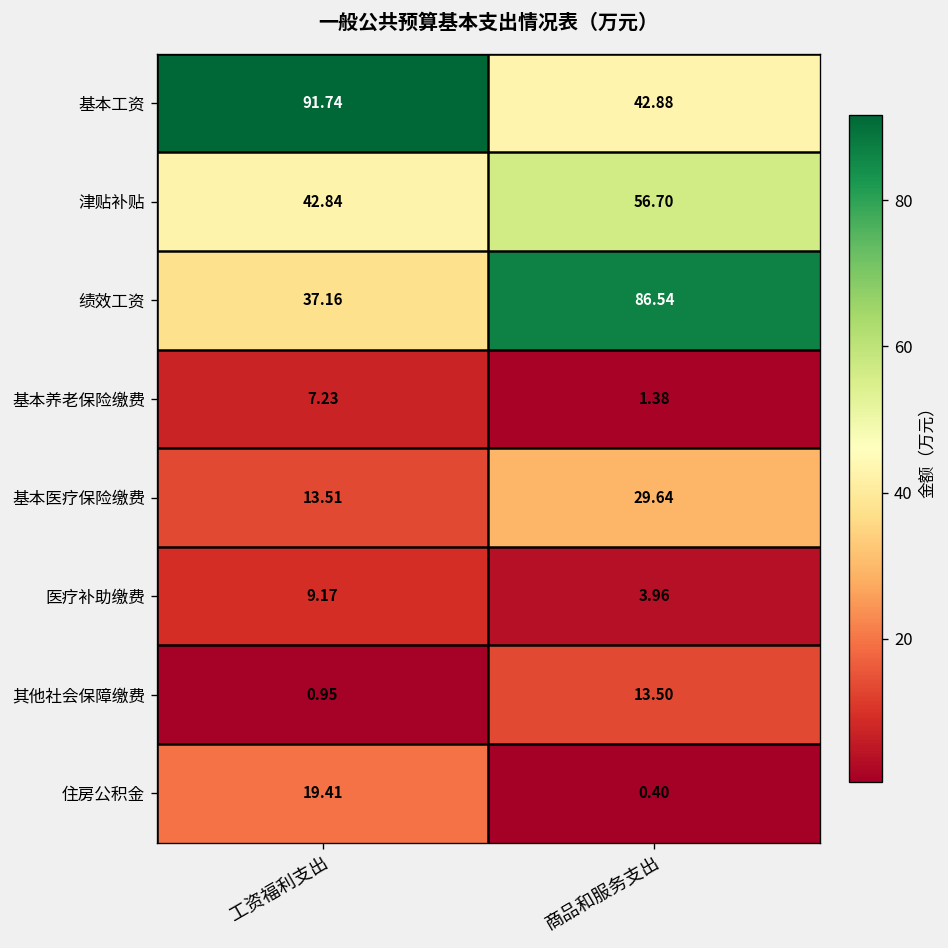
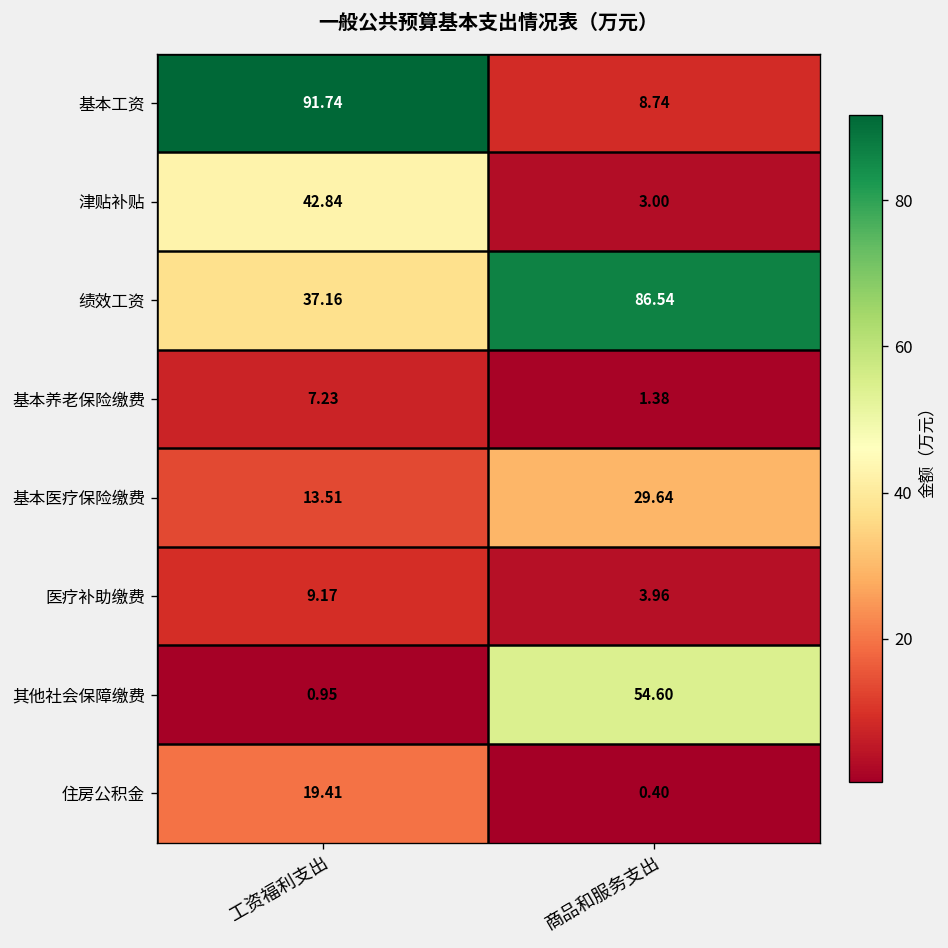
基本工资, 商品和服务支出: 42.88 -> 8.74
津贴补贴, 商品和服务支出: 56.70 -> 3.00
其他社会保障缴费, 商品和服务支出: 13.50 -> 54.60
